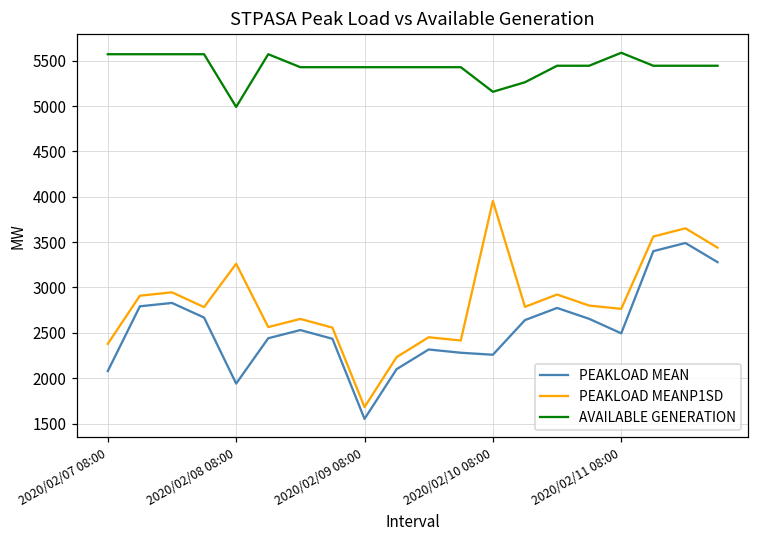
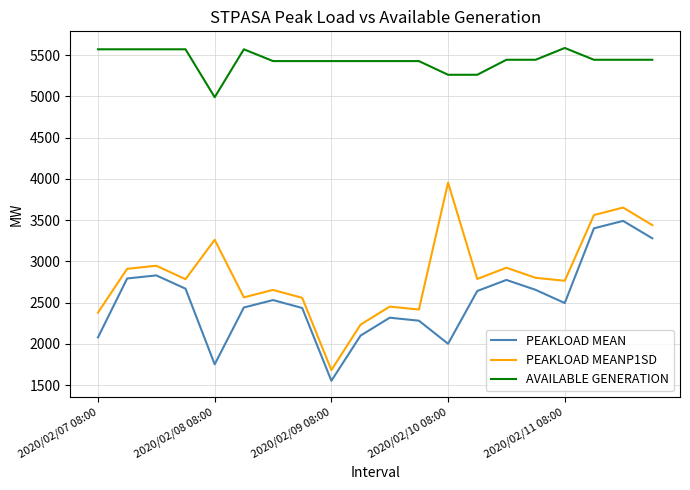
PEAKLOAD MEAN, 2020/02/08 08:00: 1900 -> 1800
PEAKLOAD MEAN, 2020/02/10 08:00: 2300 -> 2000
AVAILABLE GENERATION, 2020/02/10 08:00: 5200 -> 5300
